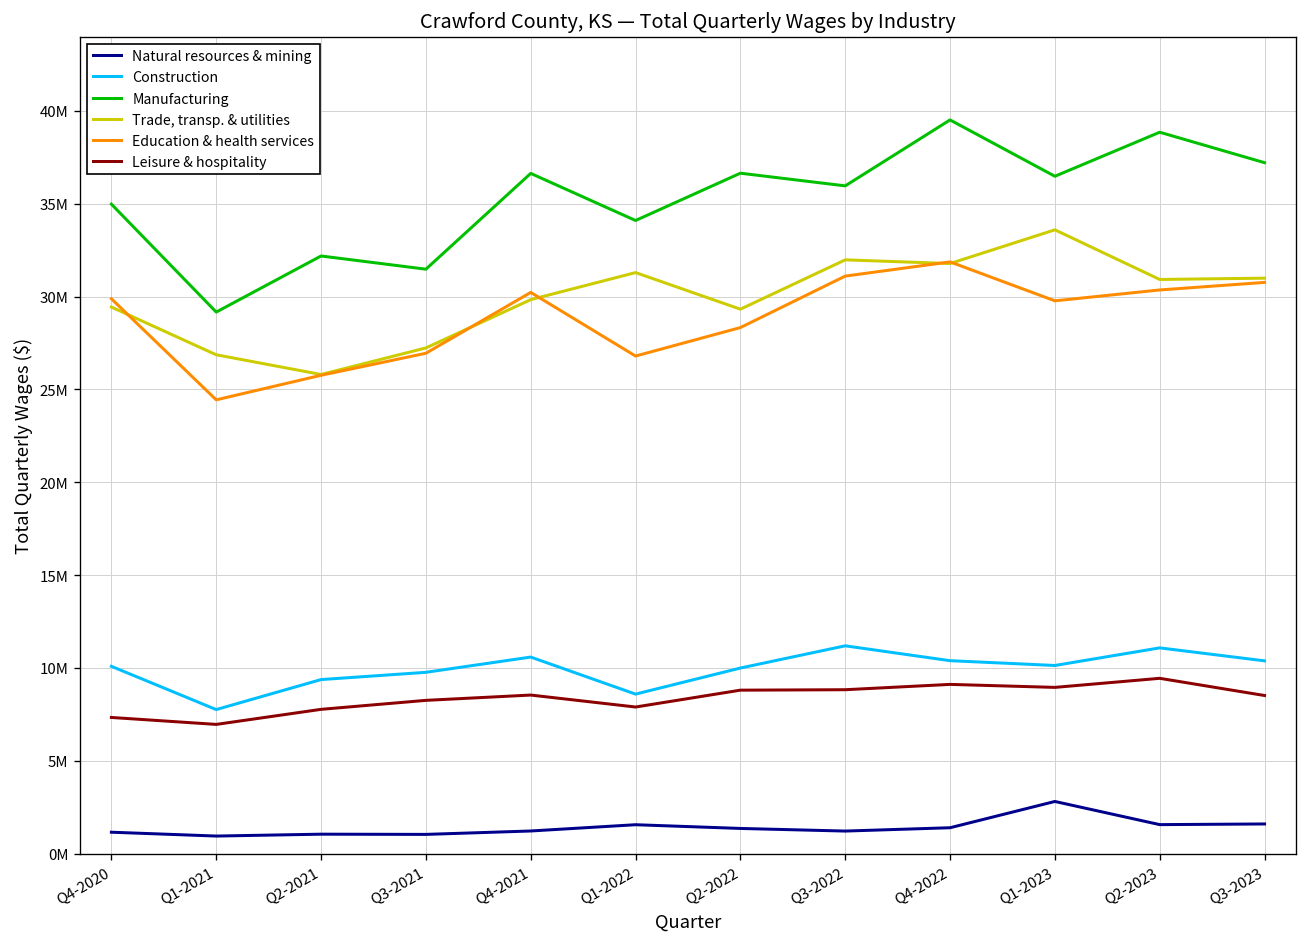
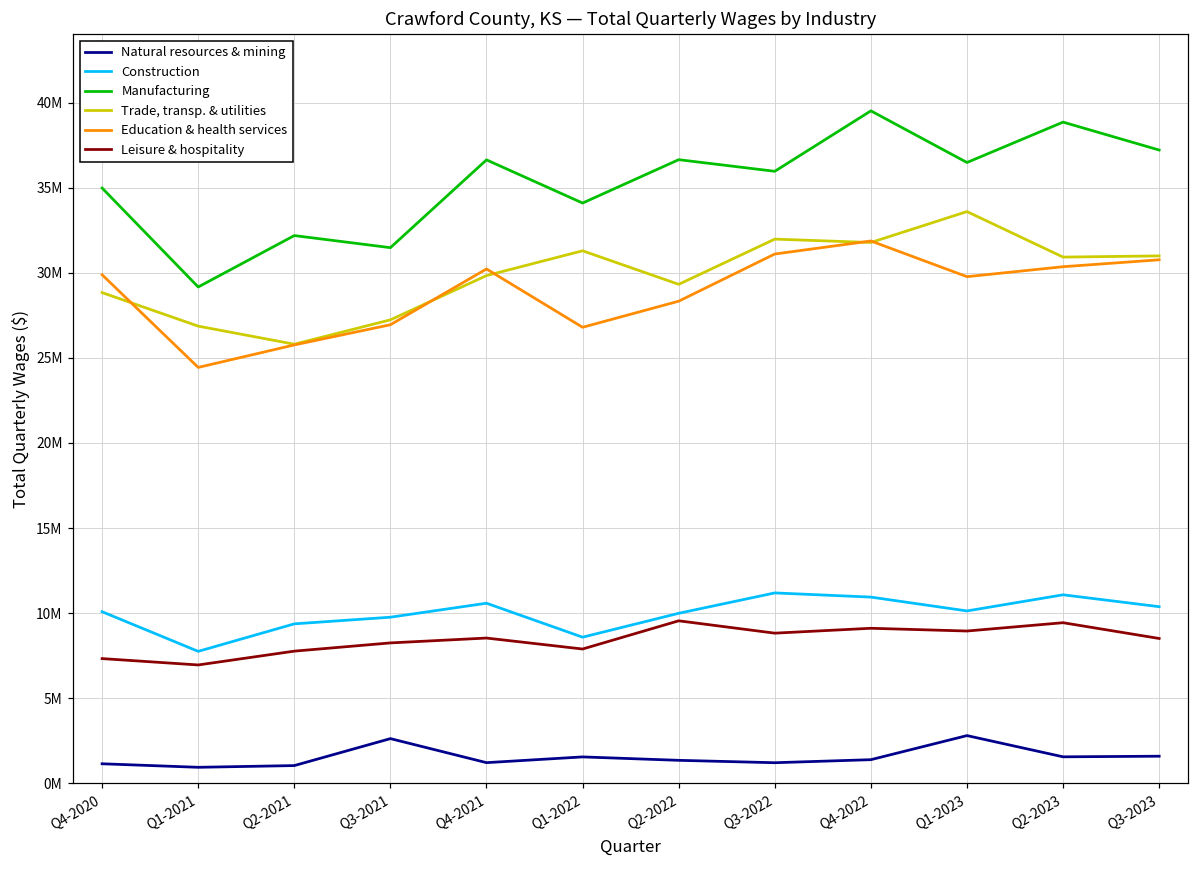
Trade, transp. & utilities, Q4-2020: 29400000 -> 28800000
Natural resources & mining, Q3-2021: 1000000 -> 2600000
Leisure & hospitality, Q2-2022: 8800000 -> 9600000
Construction, Q4-2022: 10400000 -> 10900000
